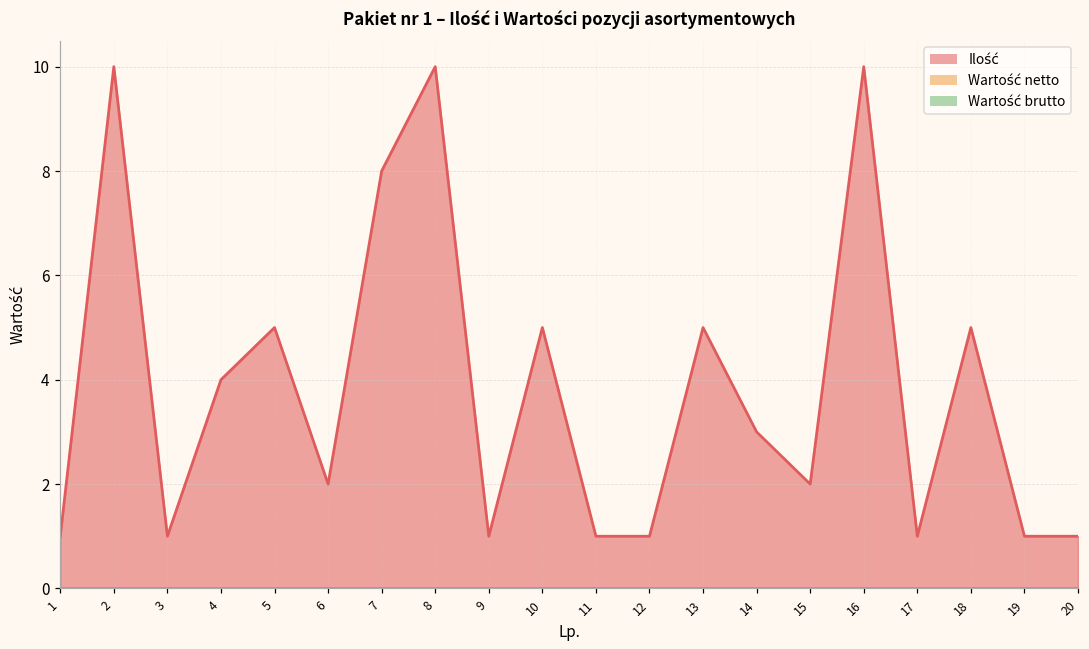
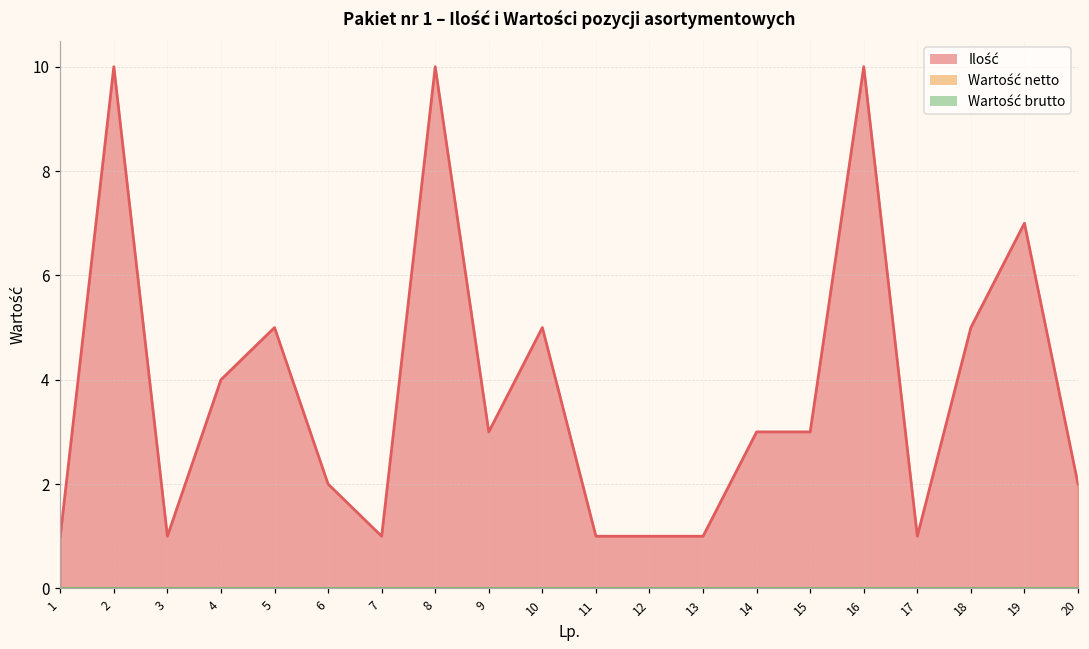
Ilość, 7: 8 -> 1
Ilość, 9: 1 -> 3
Ilość, 13: 5 -> 1
Ilość, 15: 2 -> 3
Ilość, 19: 1 -> 7
Ilość, 20: 1 -> 2
